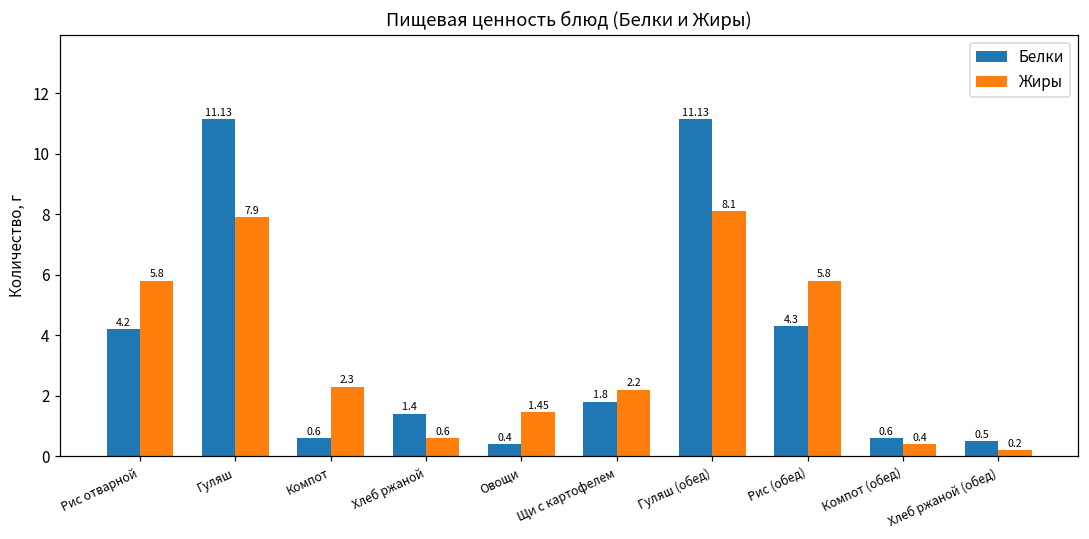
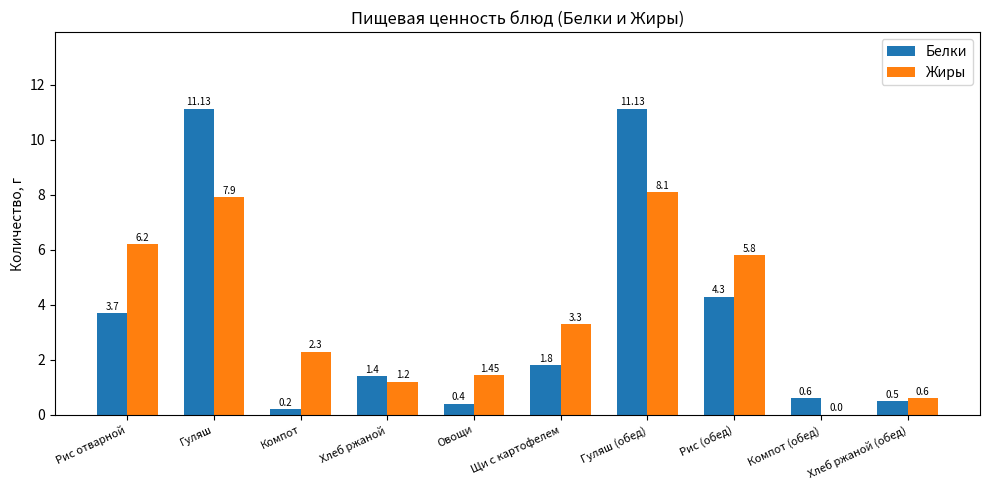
Белки, Рис отварной: 4.2 -> 3.7
Жиры, Рис отварной: 5.8 -> 6.2
Белки, Компот: 0.6 -> 0.2
Жиры, Хлеб ржаной: 0.6 -> 1.2
Жиры, Щи с картофелем: 2.2 -> 3.3
Жиры, Компот (обед): 0.4 -> 0.0
Жиры, Хлеб ржаной (обед): 0.2 -> 0.6
